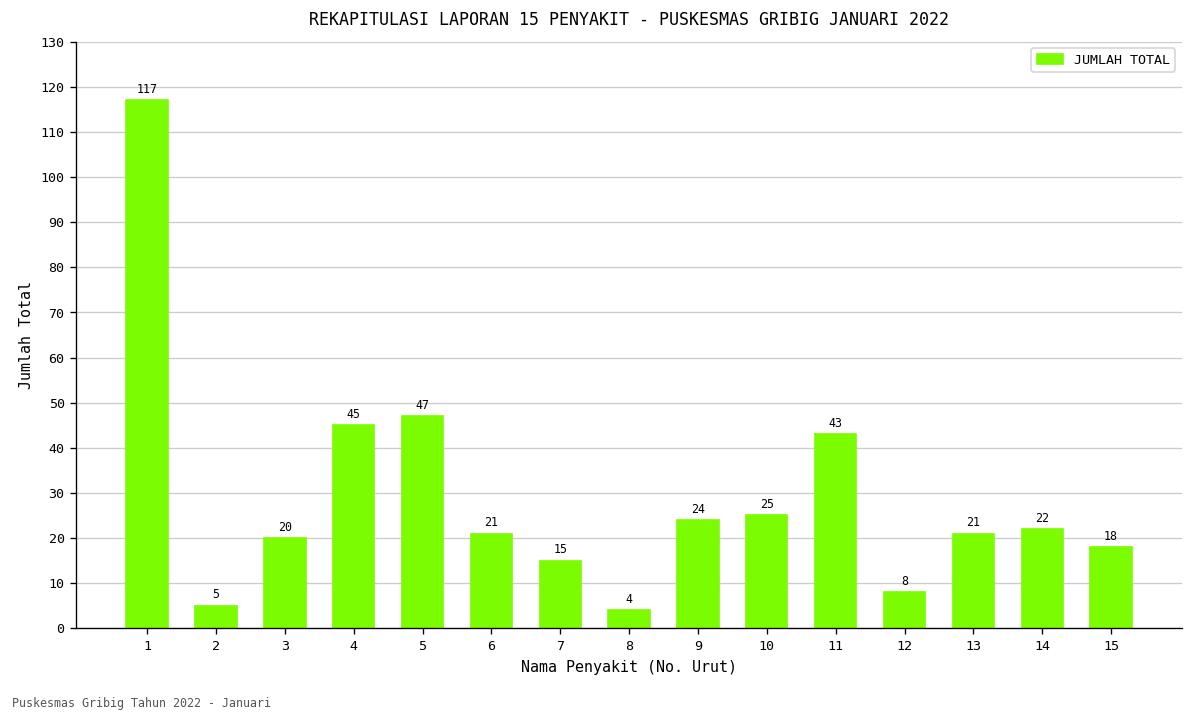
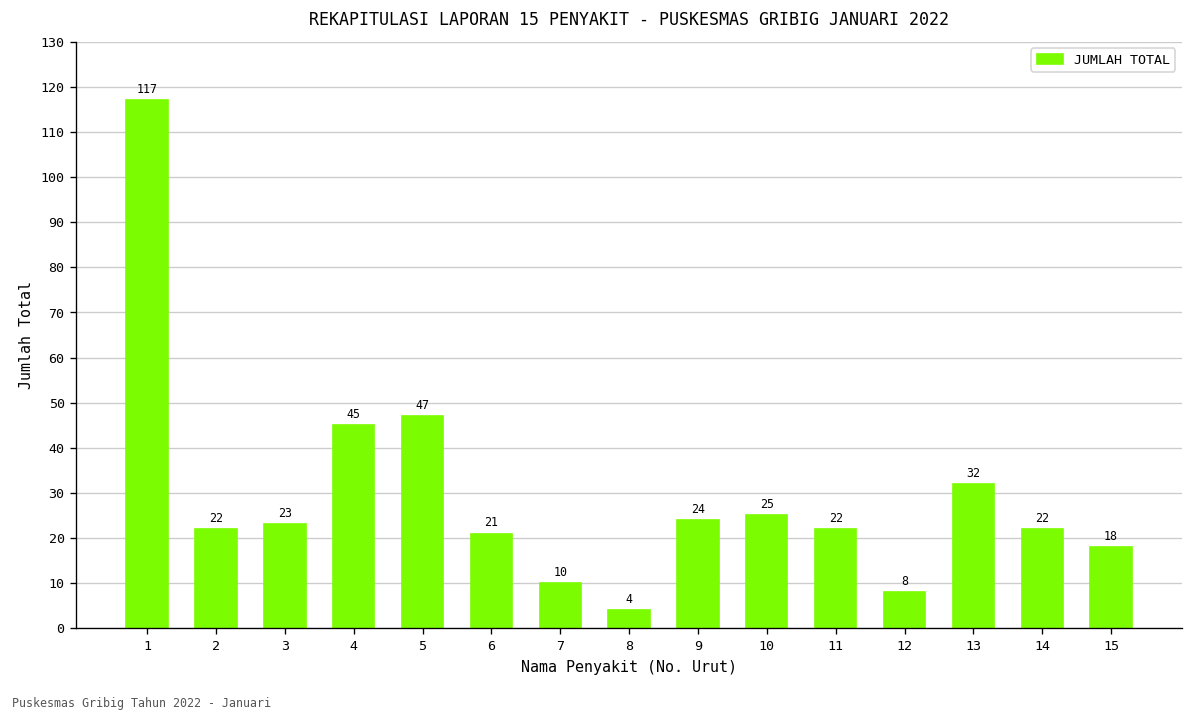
2: 5 -> 22
3: 20 -> 23
7: 15 -> 10
11: 43 -> 22
13: 21 -> 32
